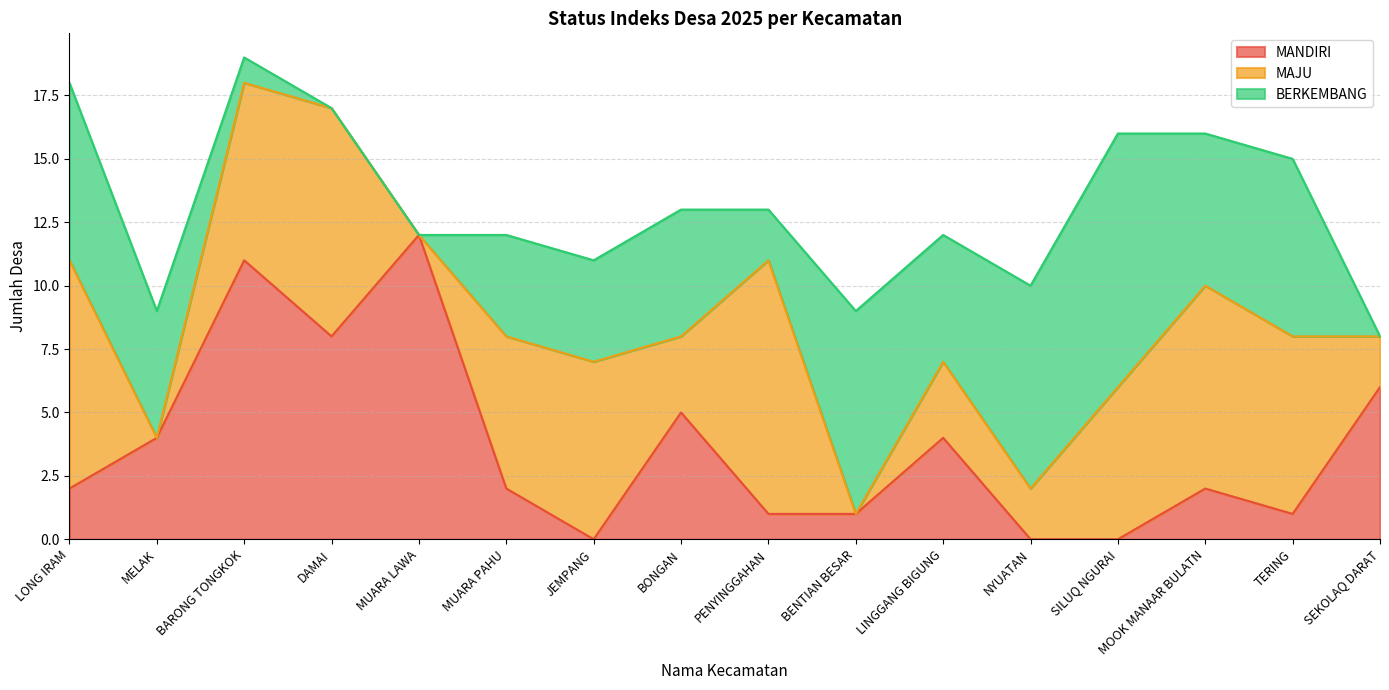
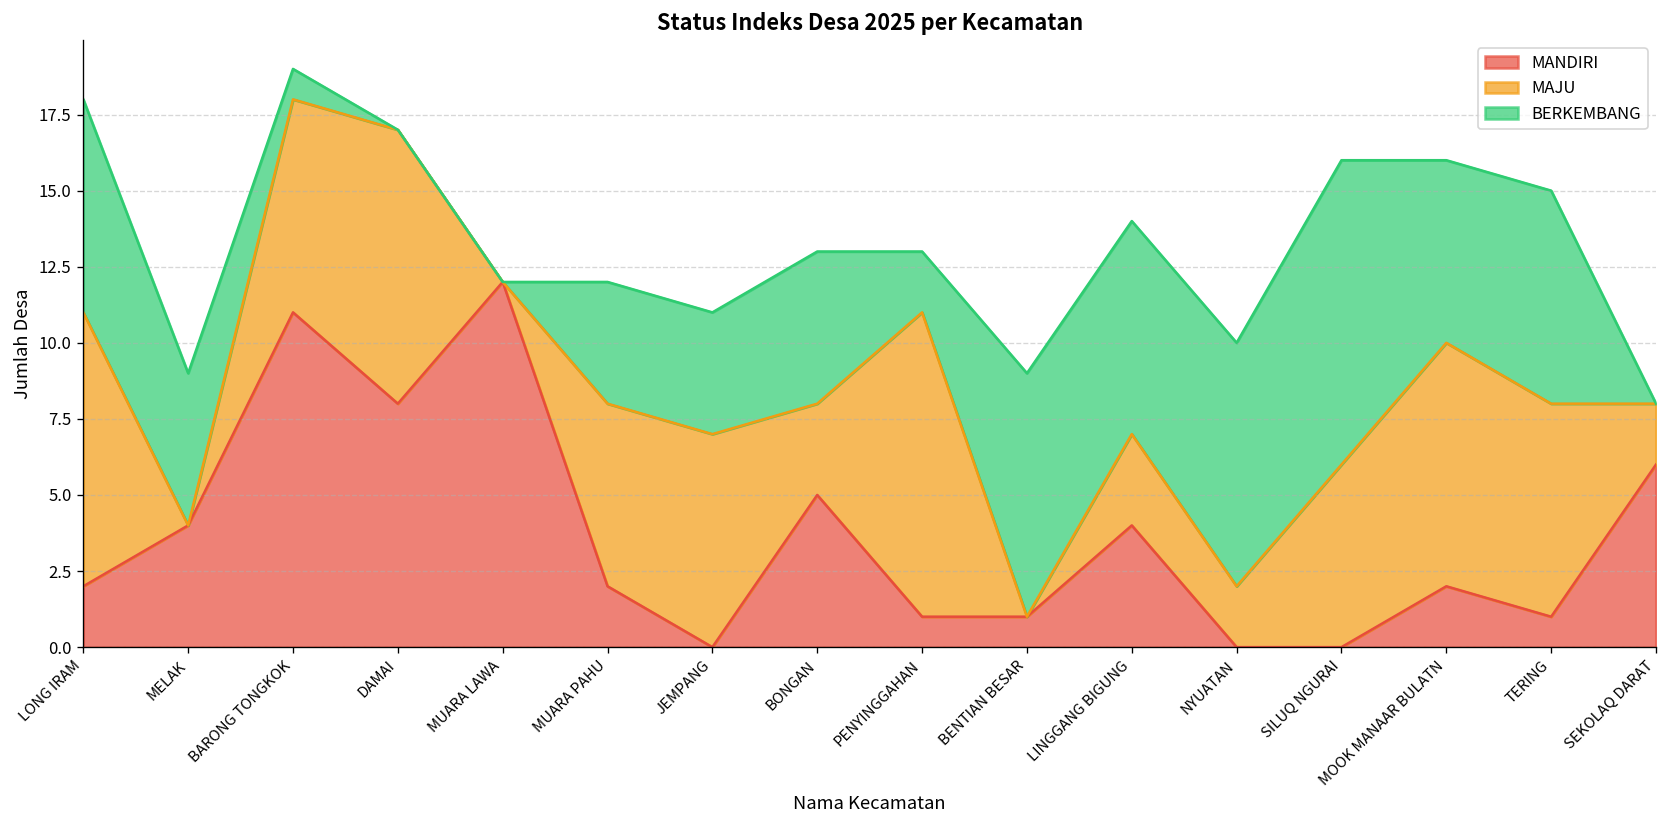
BERKEMBANG, LINGGANG BIGUNG: 5 -> 7
